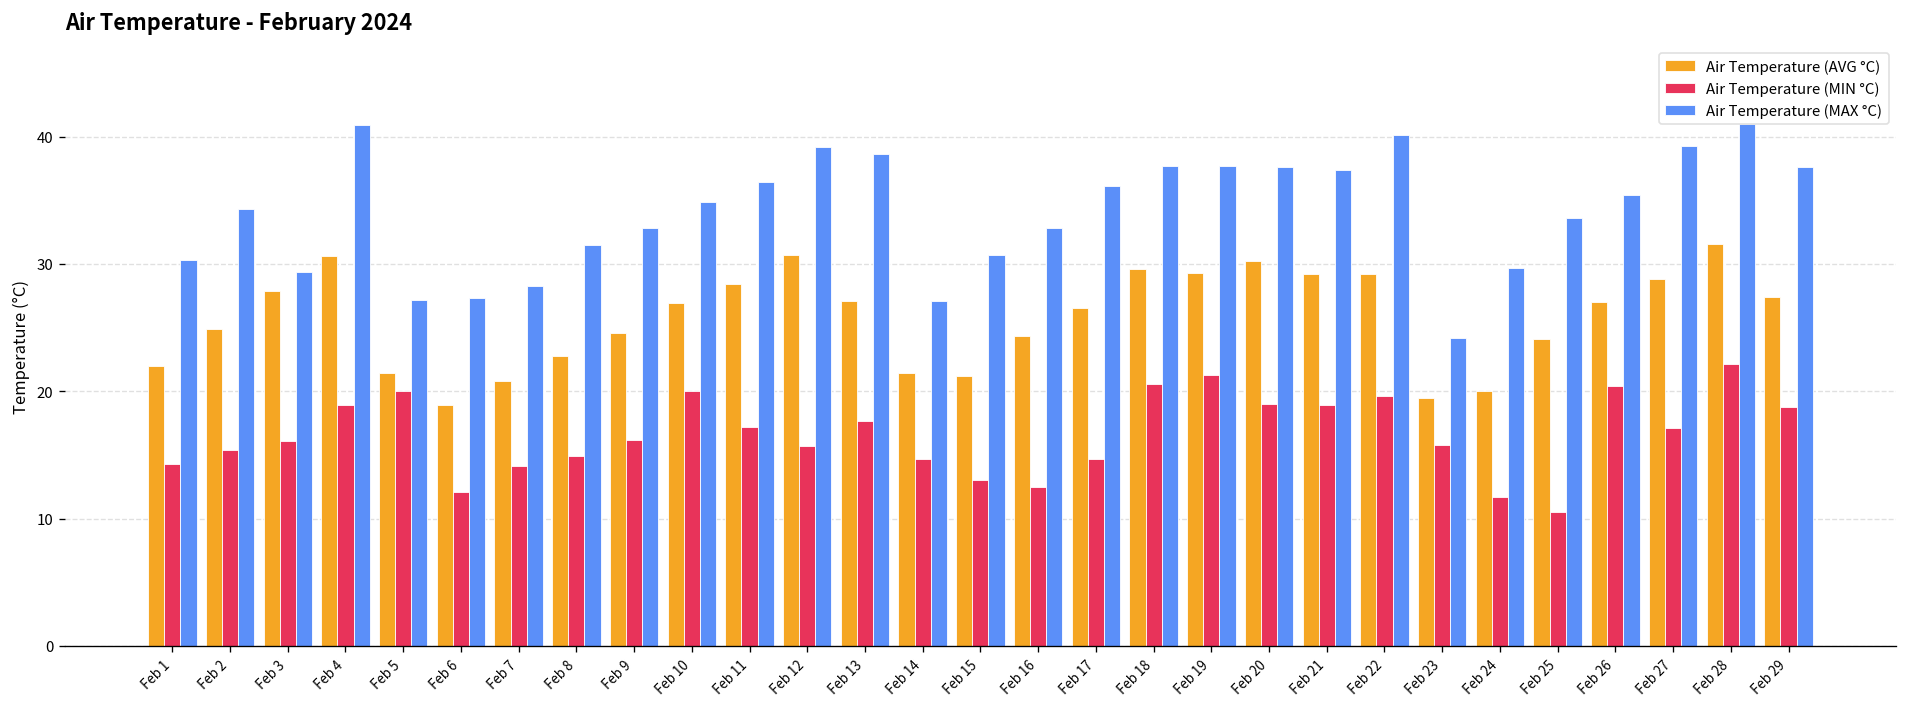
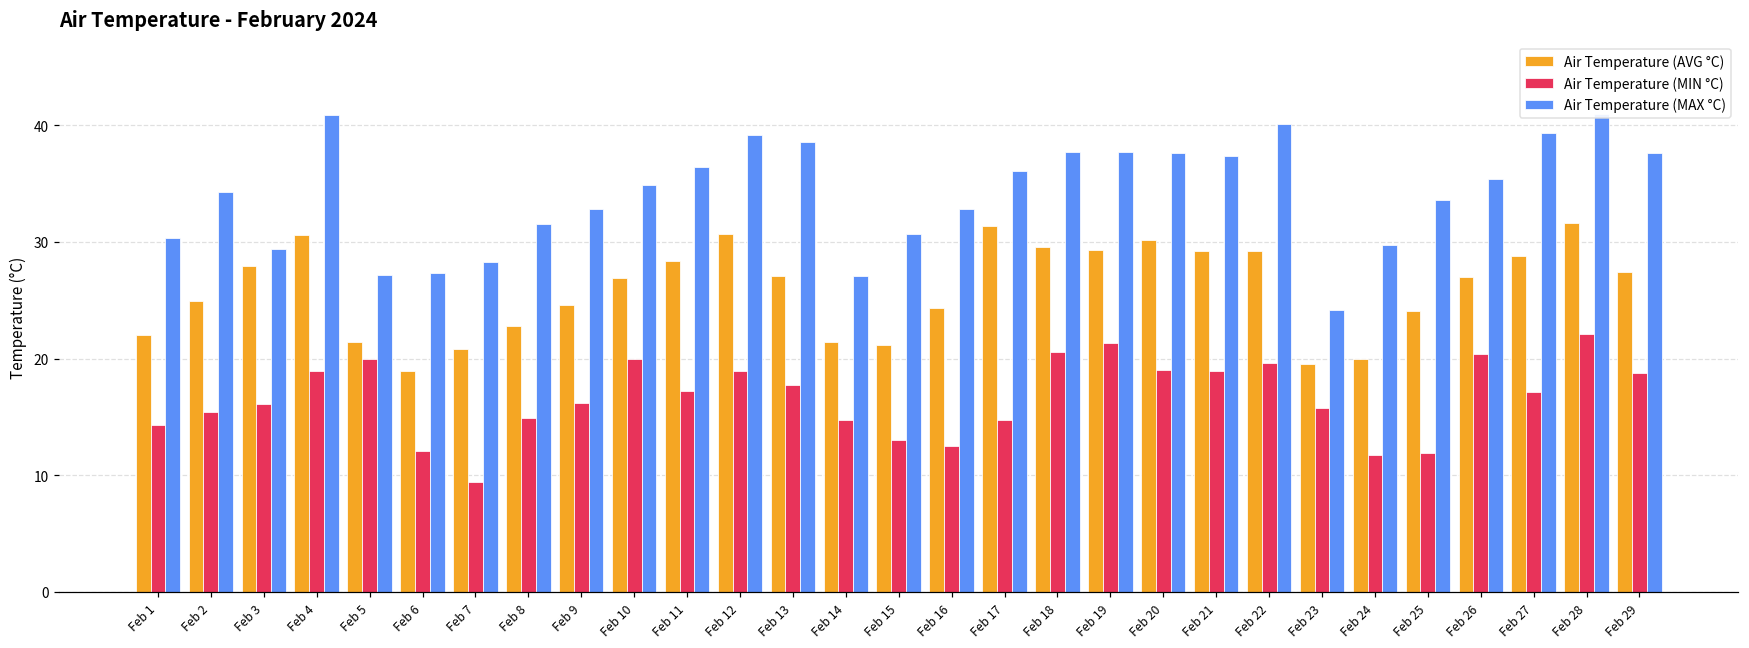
Air Temperature (MIN °C), Feb 7: 14.1 -> 9.4
Air Temperature (MIN °C), Feb 12: 15.7 -> 18.9
Air Temperature (AVG °C), Feb 17: 26.5 -> 31.4
Air Temperature (MIN °C), Feb 25: 10.5 -> 11.9
